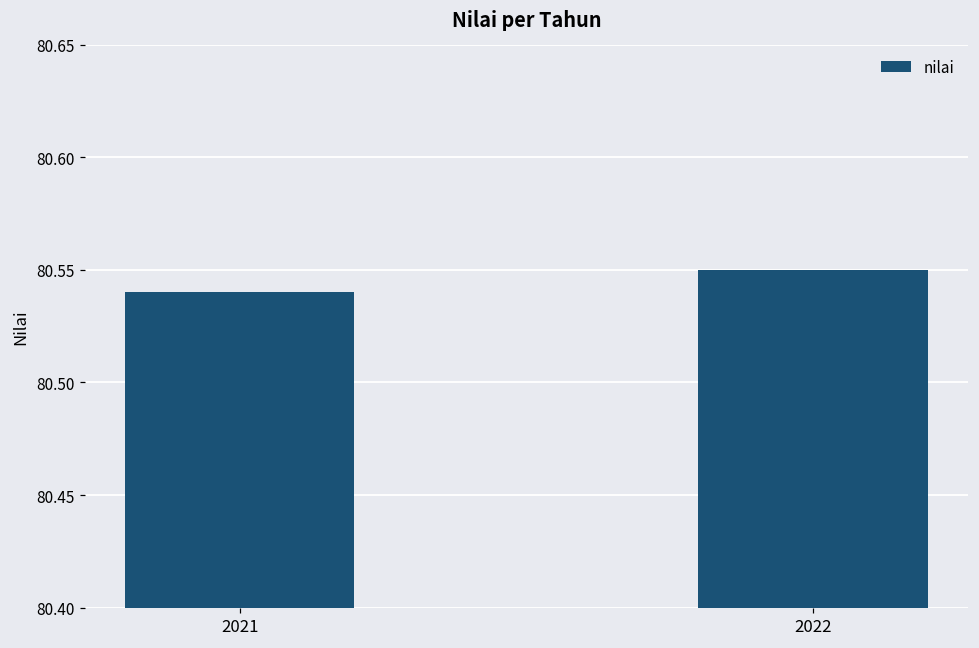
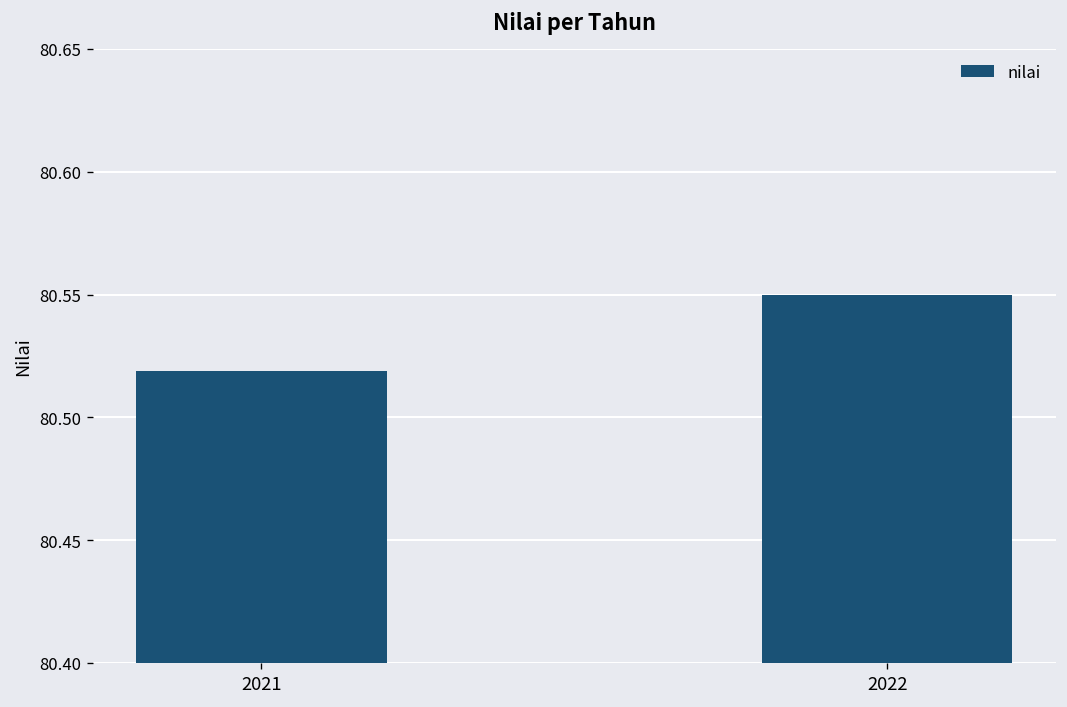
2021: 80.540 -> 80.519
